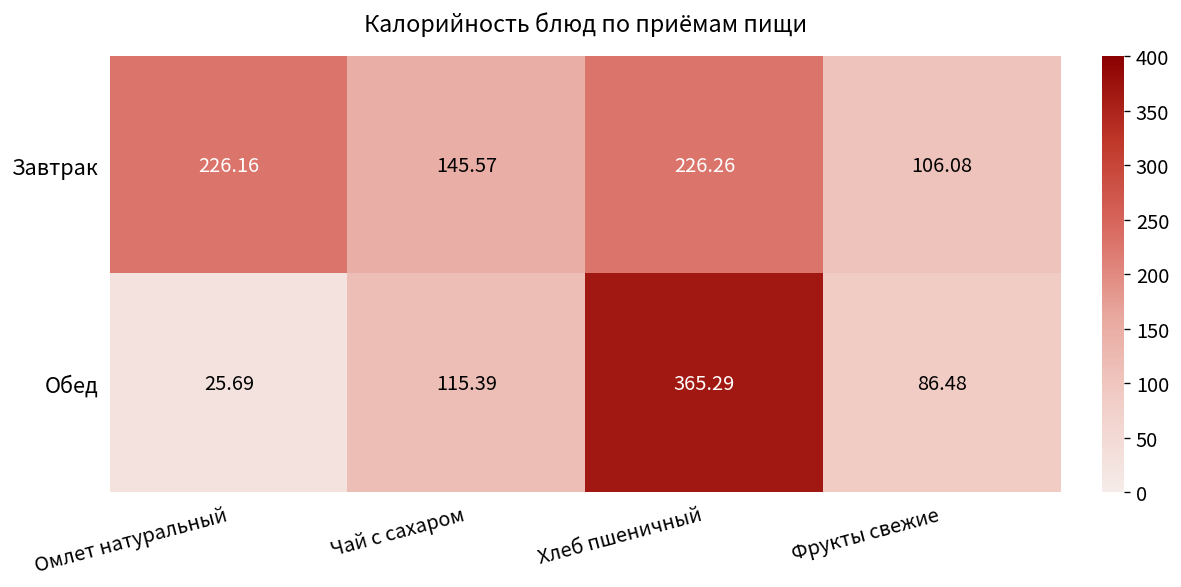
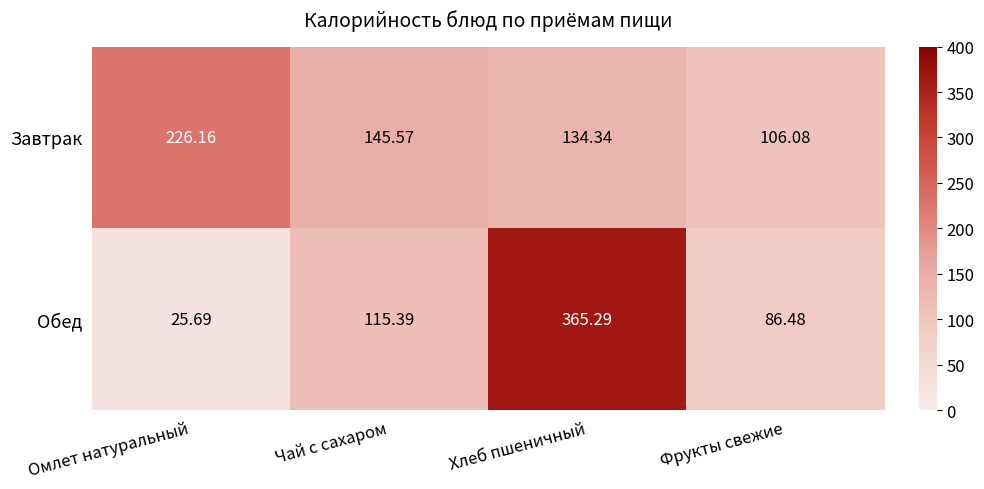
Завтрак, Хлеб пшеничный: 226.26 -> 134.34
